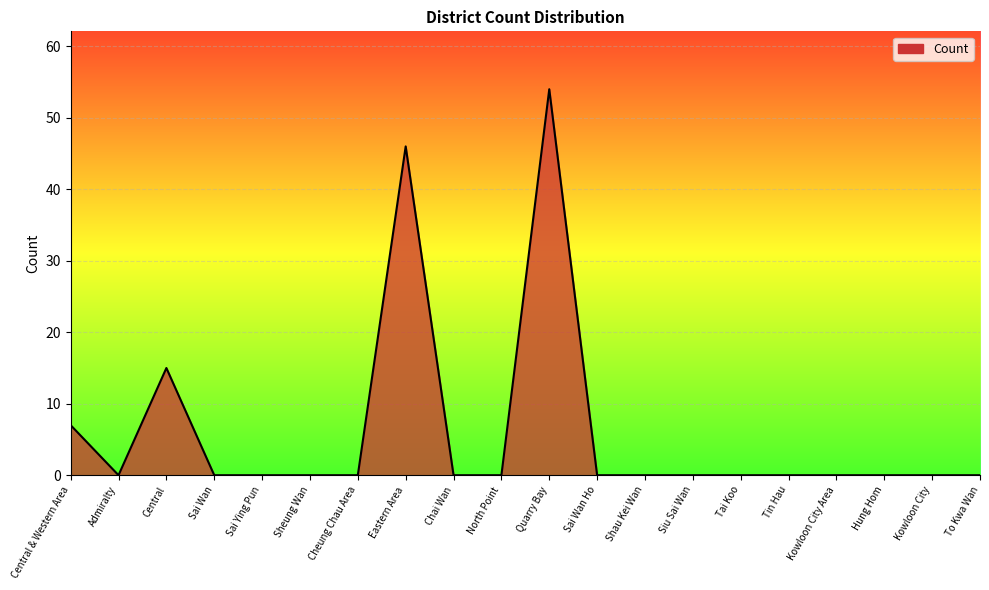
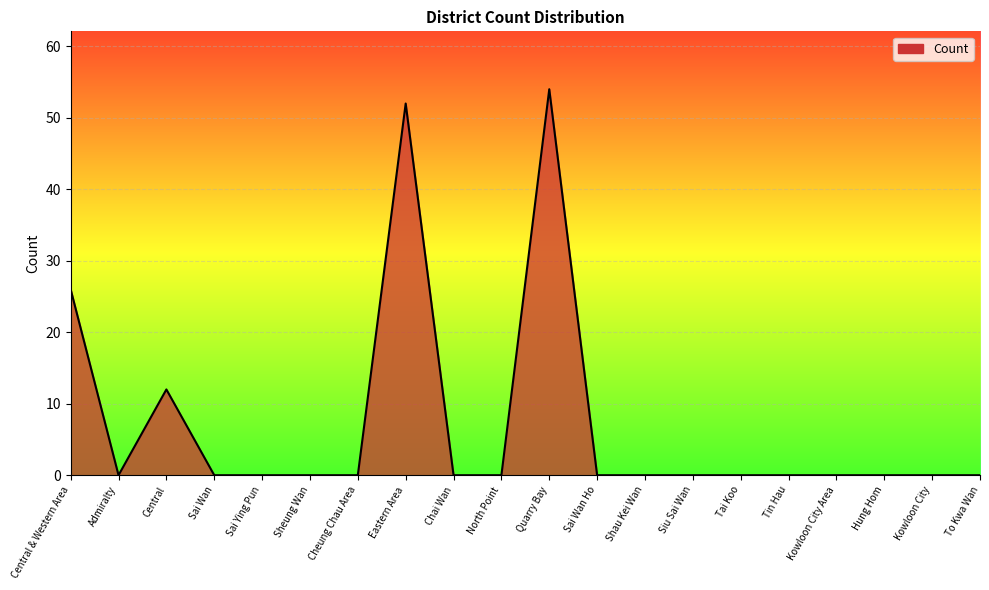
Central & Western Area: 7 -> 26
Central: 15 -> 12
Eastern Area: 46 -> 52
